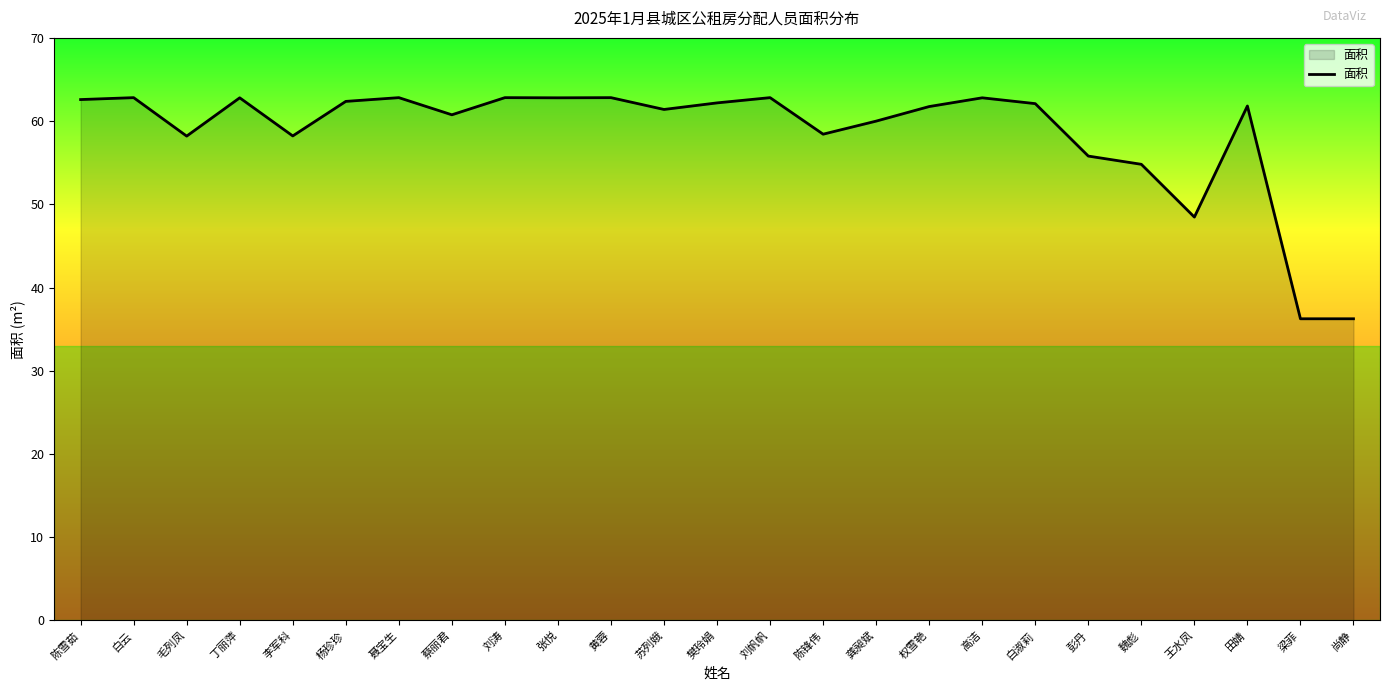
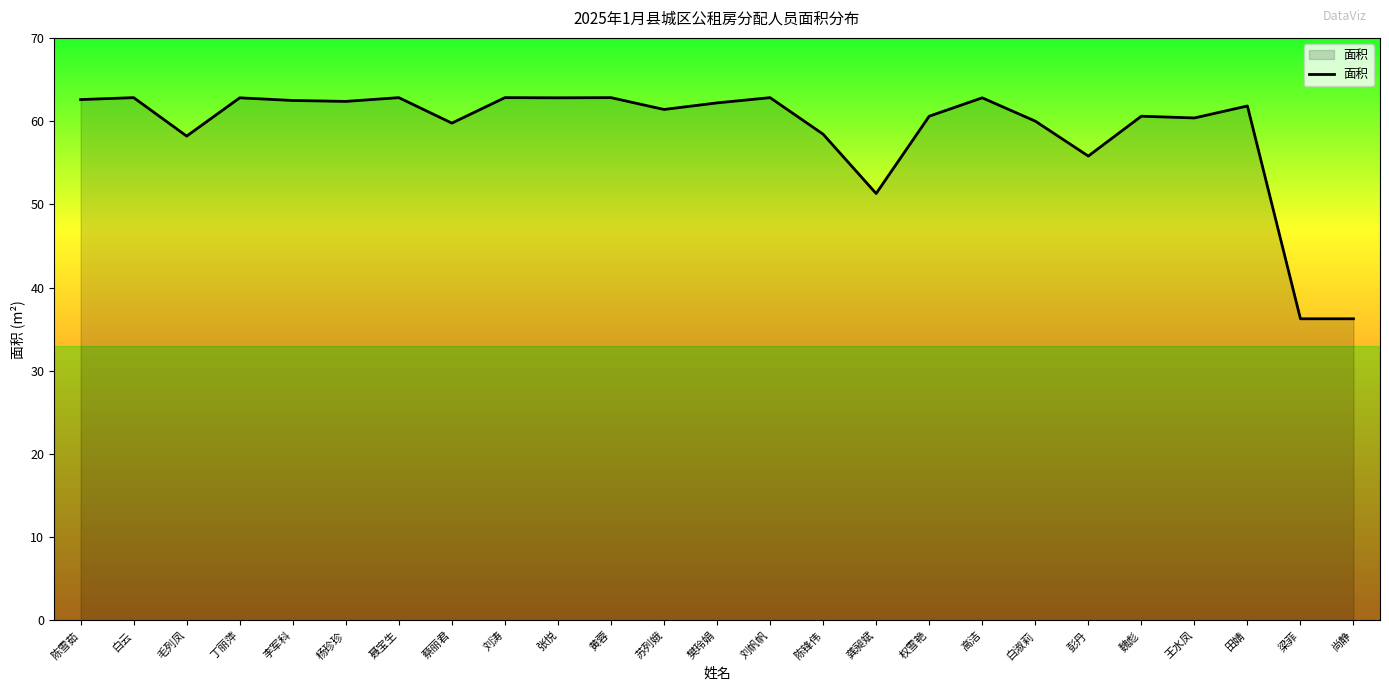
李军科: 58 -> 62
蔡丽君: 61 -> 60
龚昶斌: 60 -> 51
权雪艳: 62 -> 61
白淑莉: 62 -> 60
魏彪: 55 -> 61
王水凤: 48 -> 60
